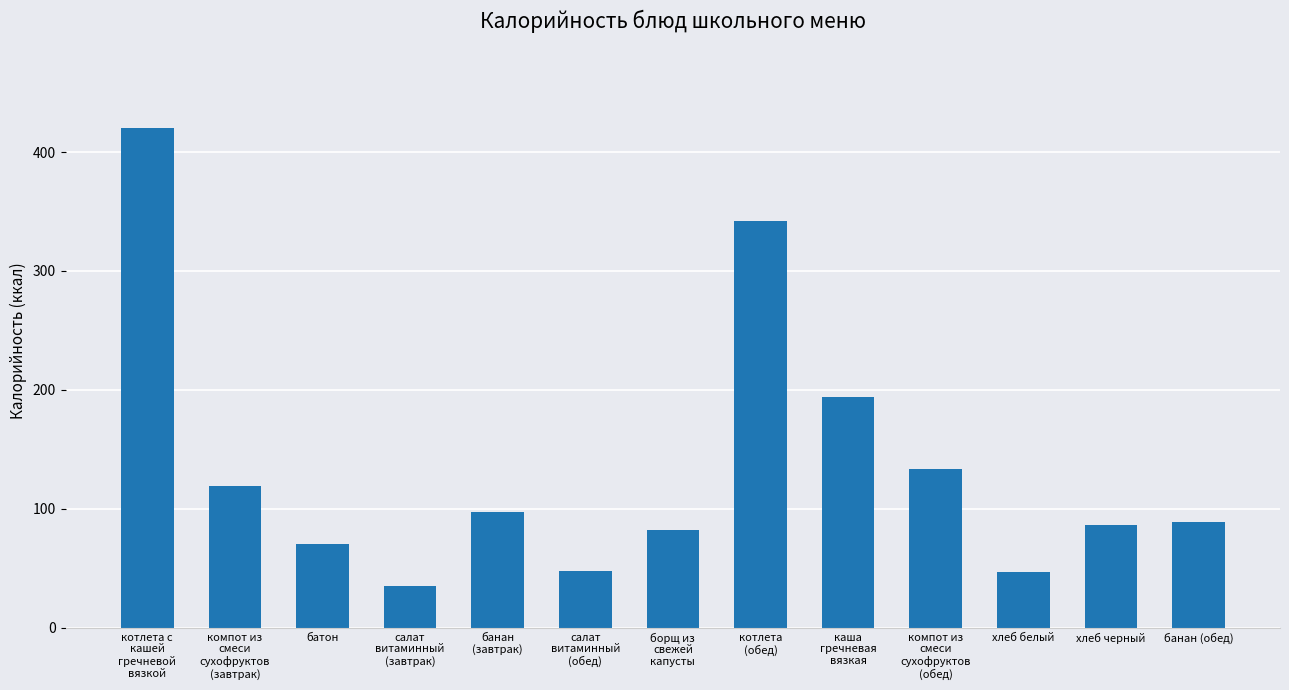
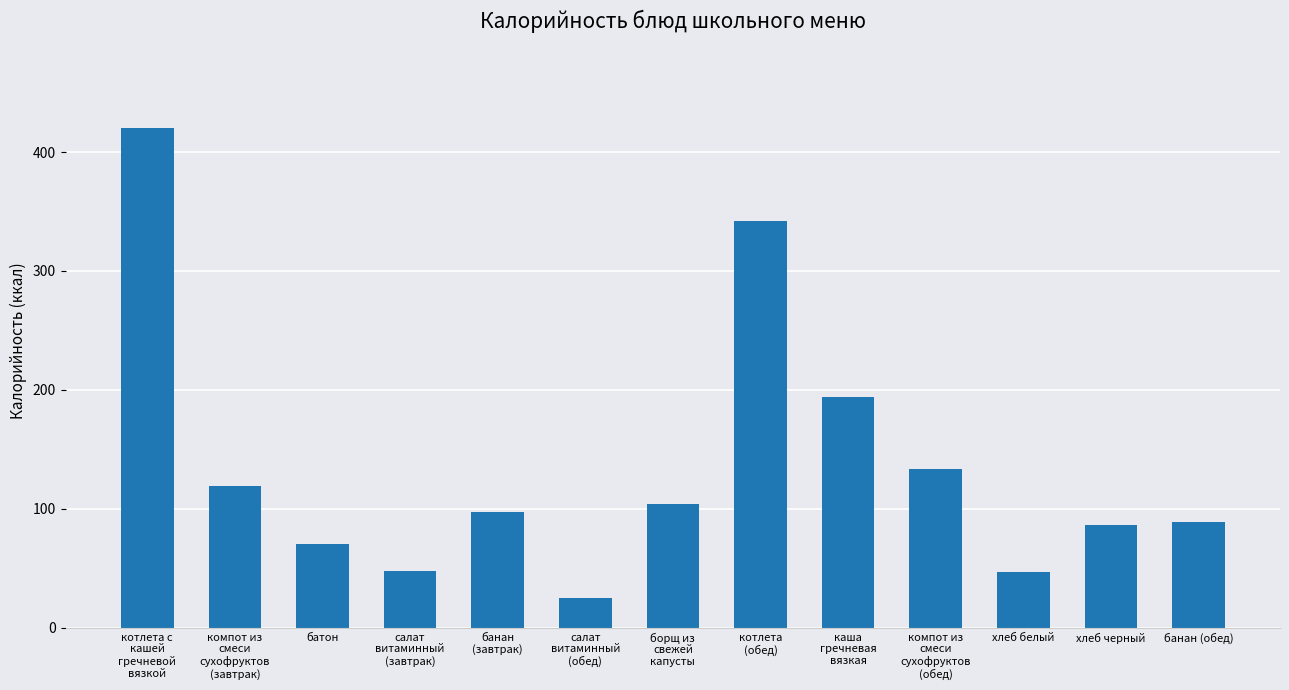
салат витаминный (завтрак): 35 -> 48
салат витаминный (обед): 48 -> 25
борщ из свежей капусты: 82 -> 104
